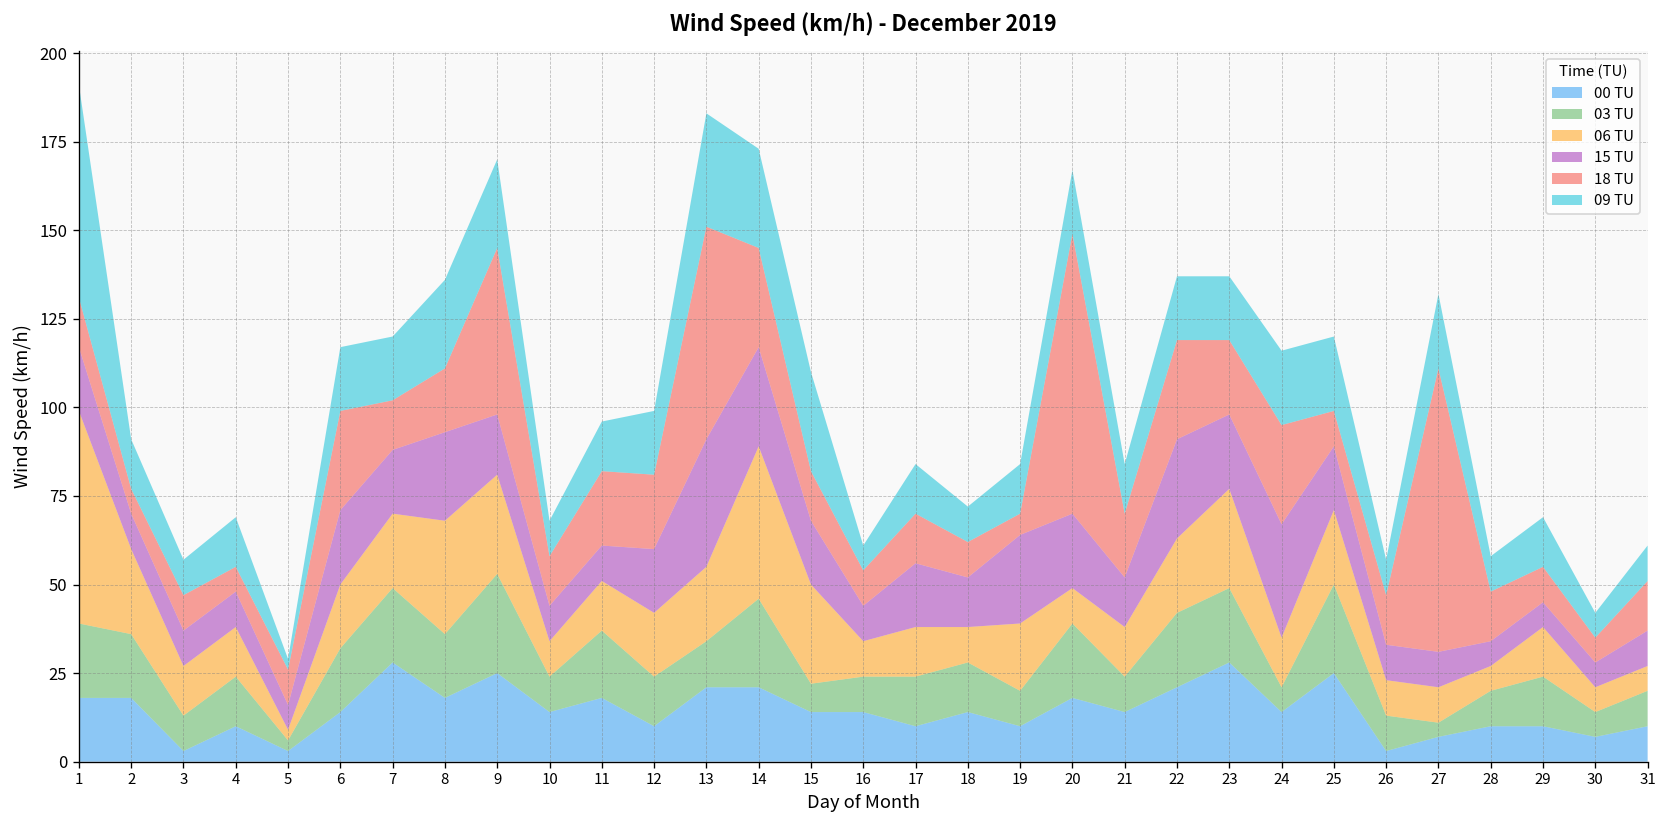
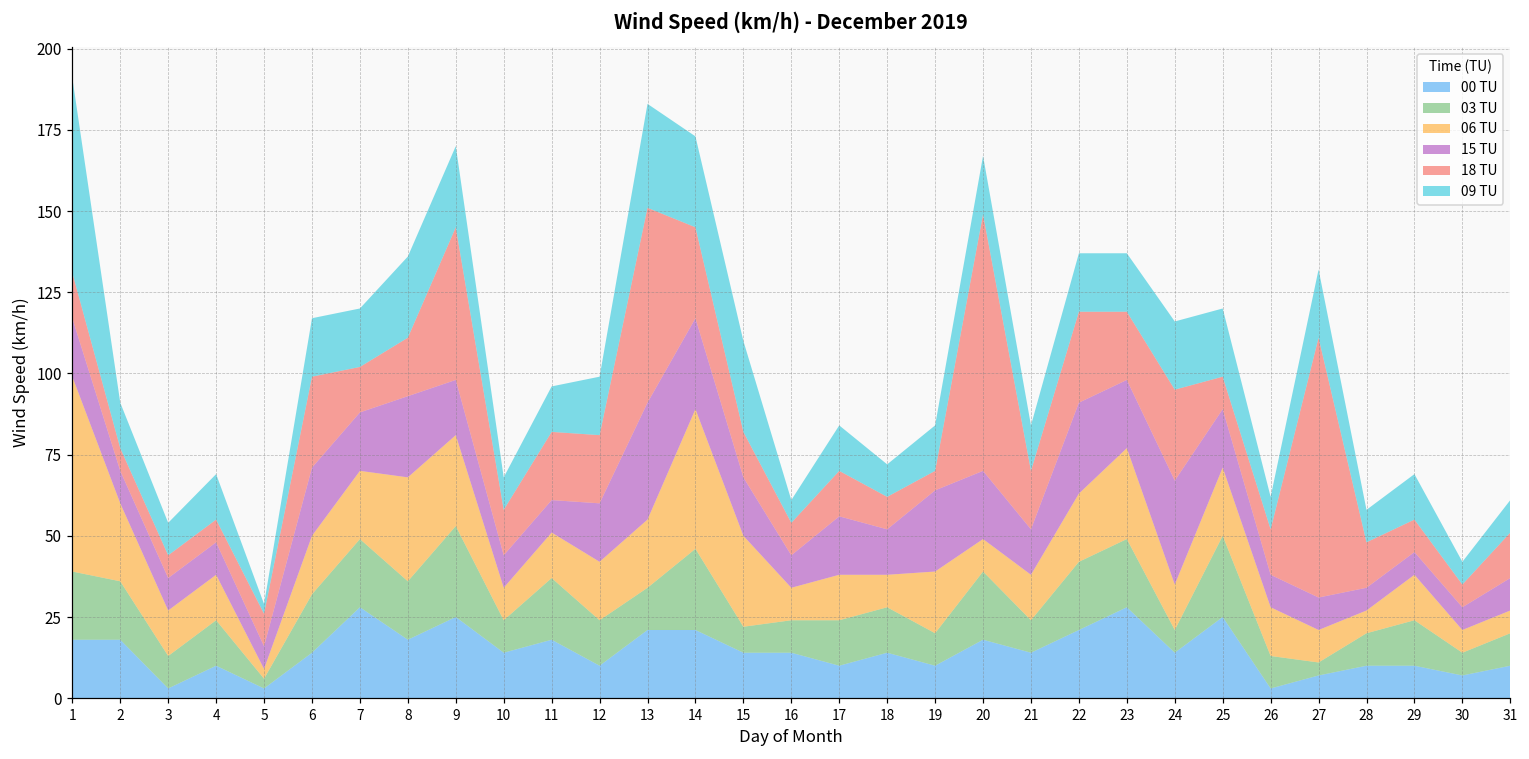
18 TU, 3: 10 -> 7
06 TU, 26: 10 -> 15
